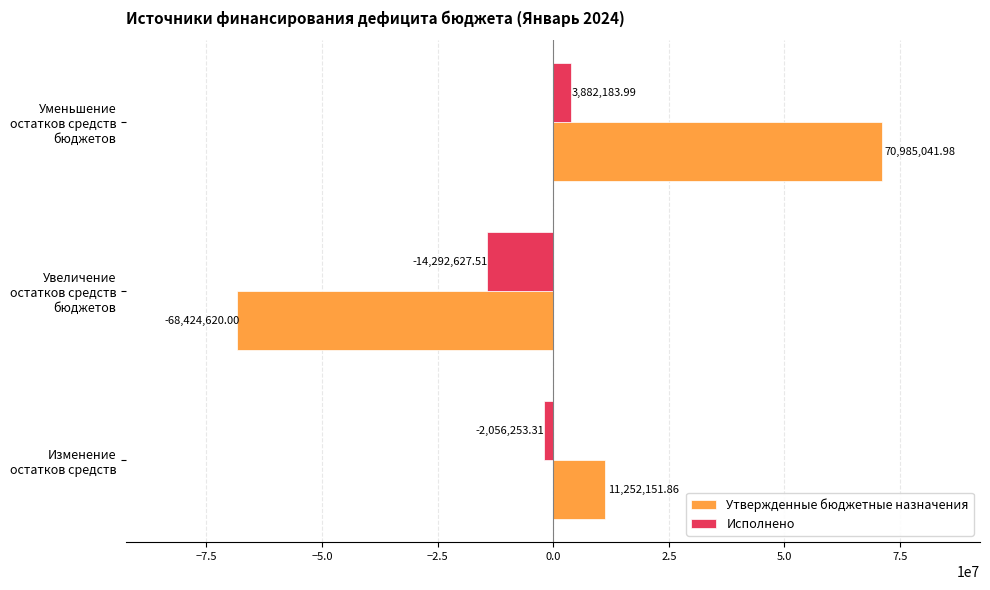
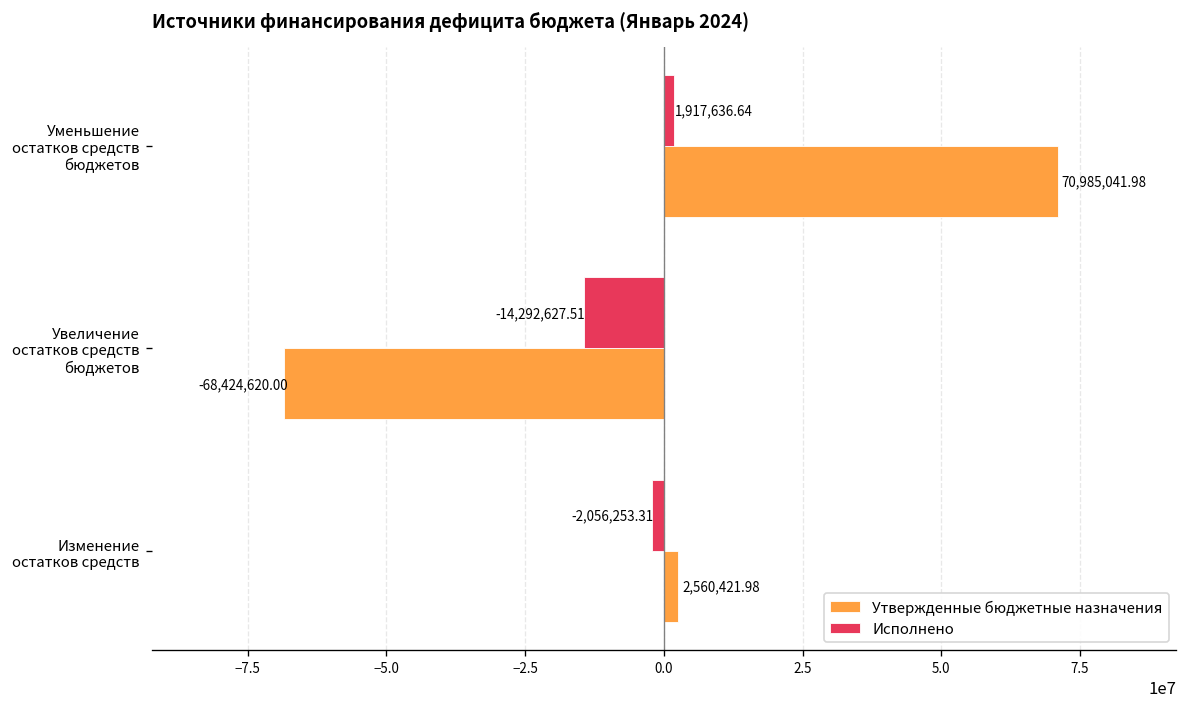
Исполнено, Уменьшение остатков средств бюджетов: 3,882,183.99 -> 1,917,636.64
Утвержденные бюджетные назначения, Изменение остатков средств: 11,252,151.86 -> 2,560,421.98
